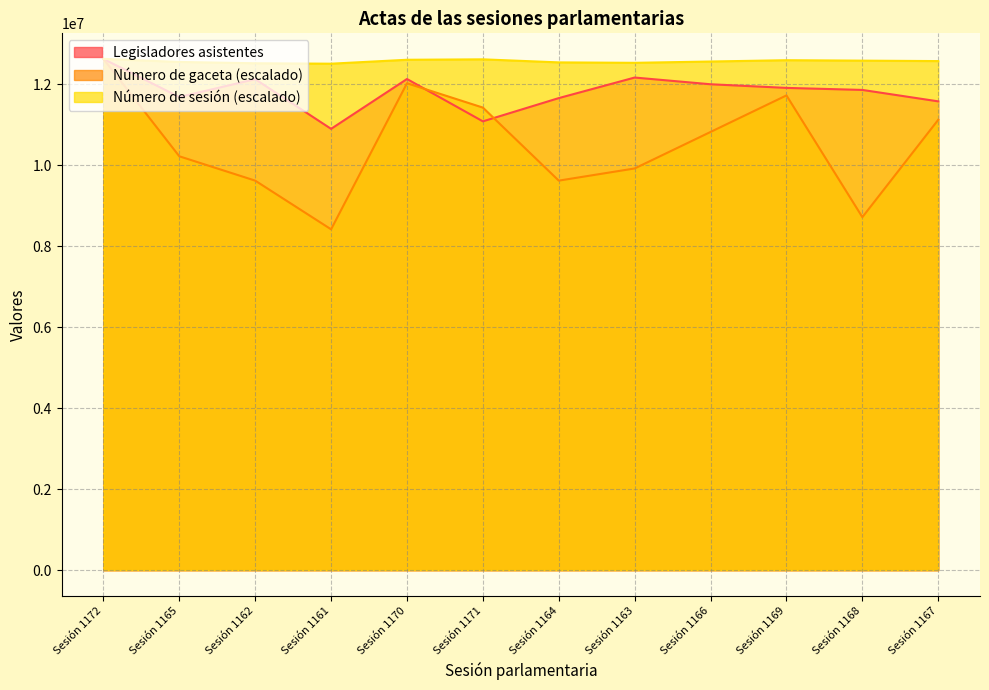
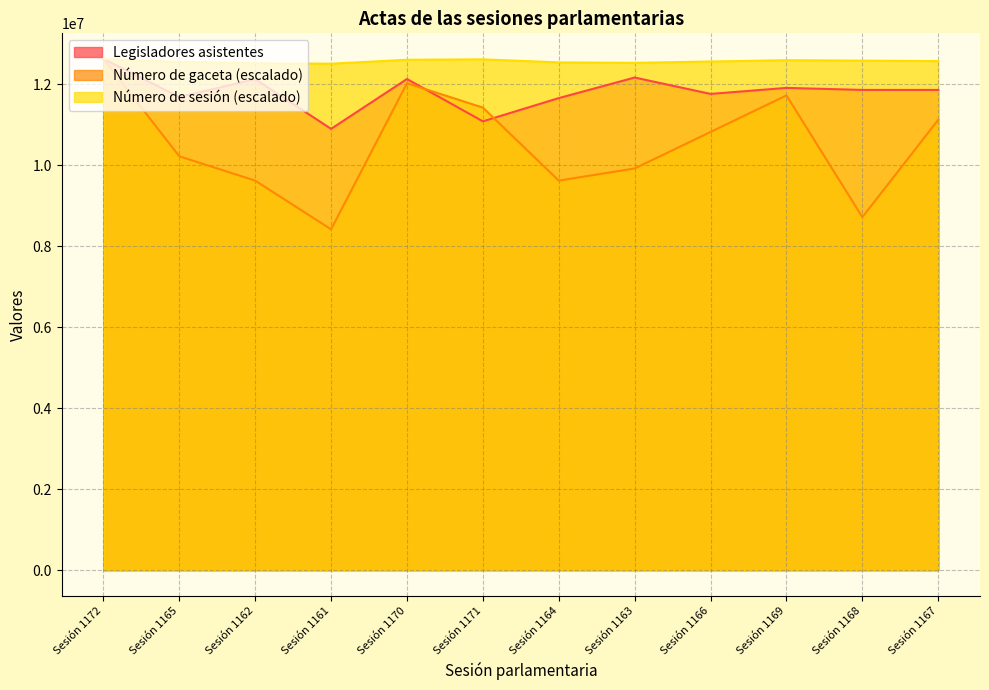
Legisladores asistentes, Sesión 1166: 12000000 -> 11800000
Legisladores asistentes, Sesión 1167: 11600000 -> 11900000
